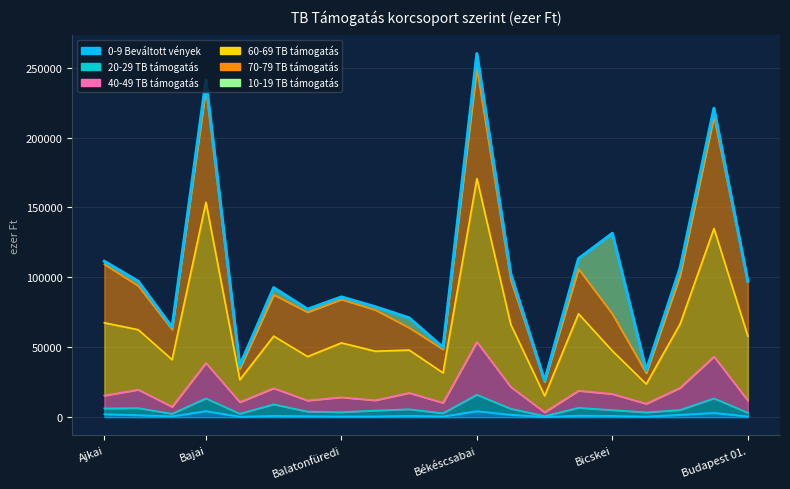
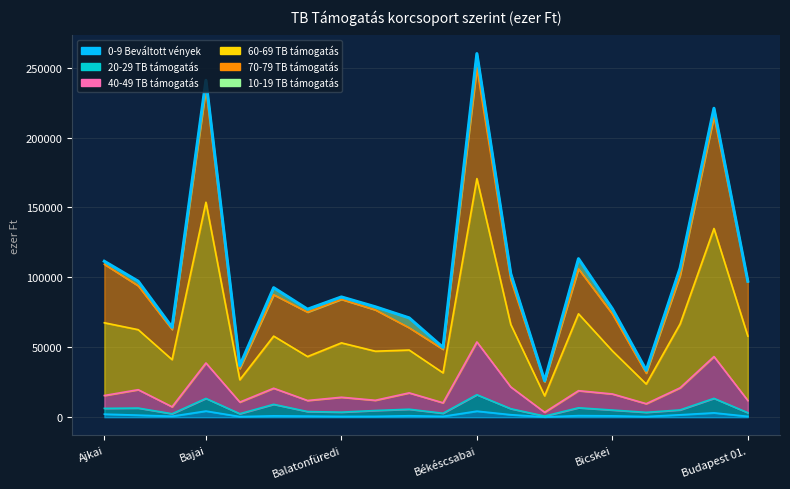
10-19 TB támogatás, Bicskei: 58000 -> 4000
